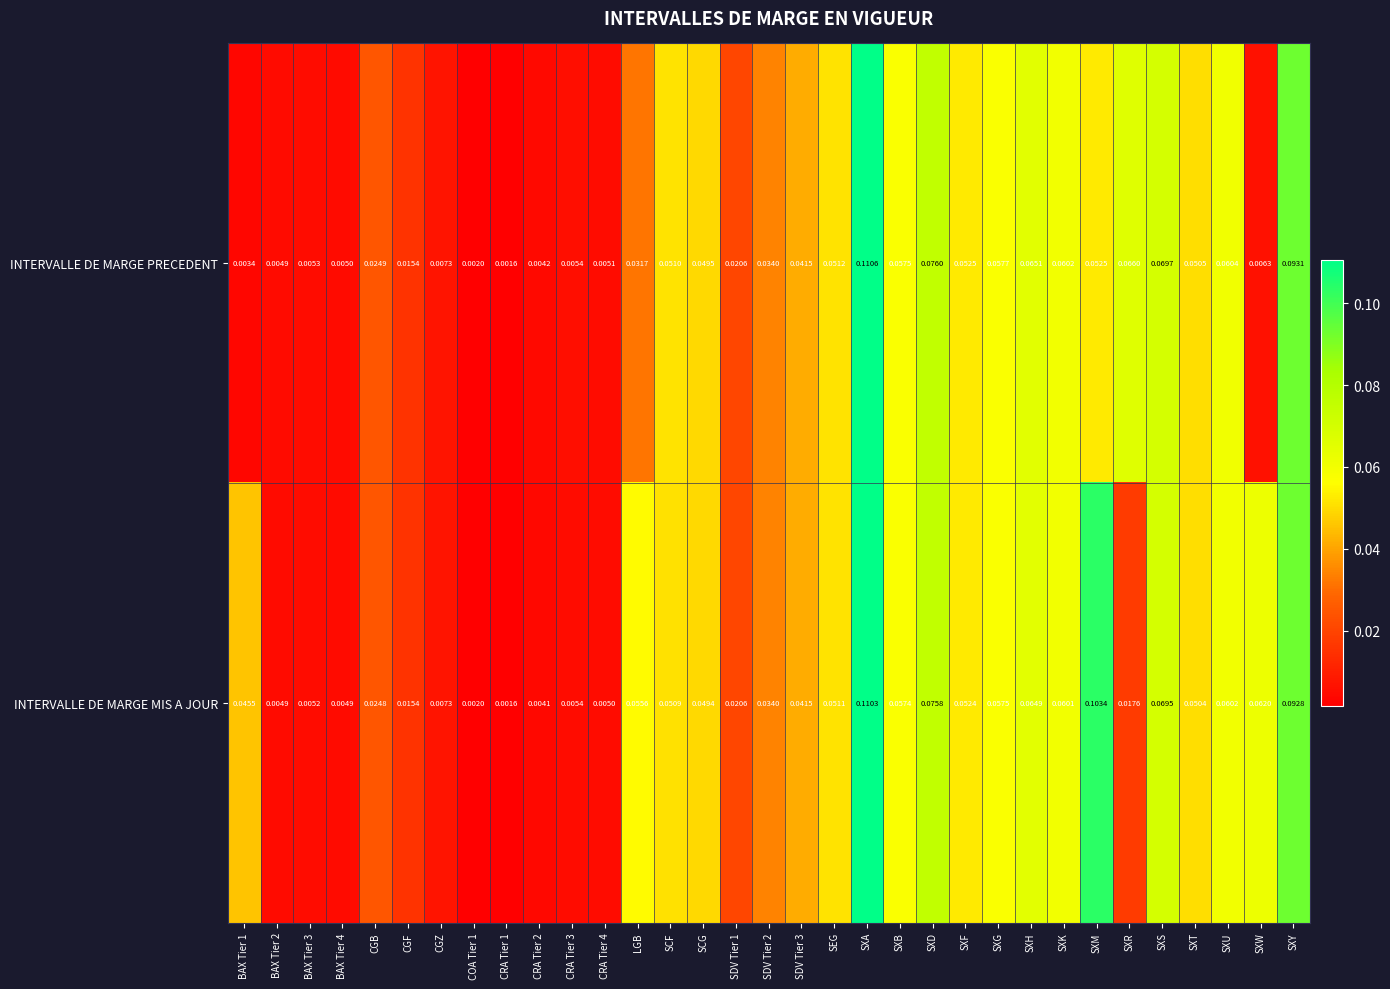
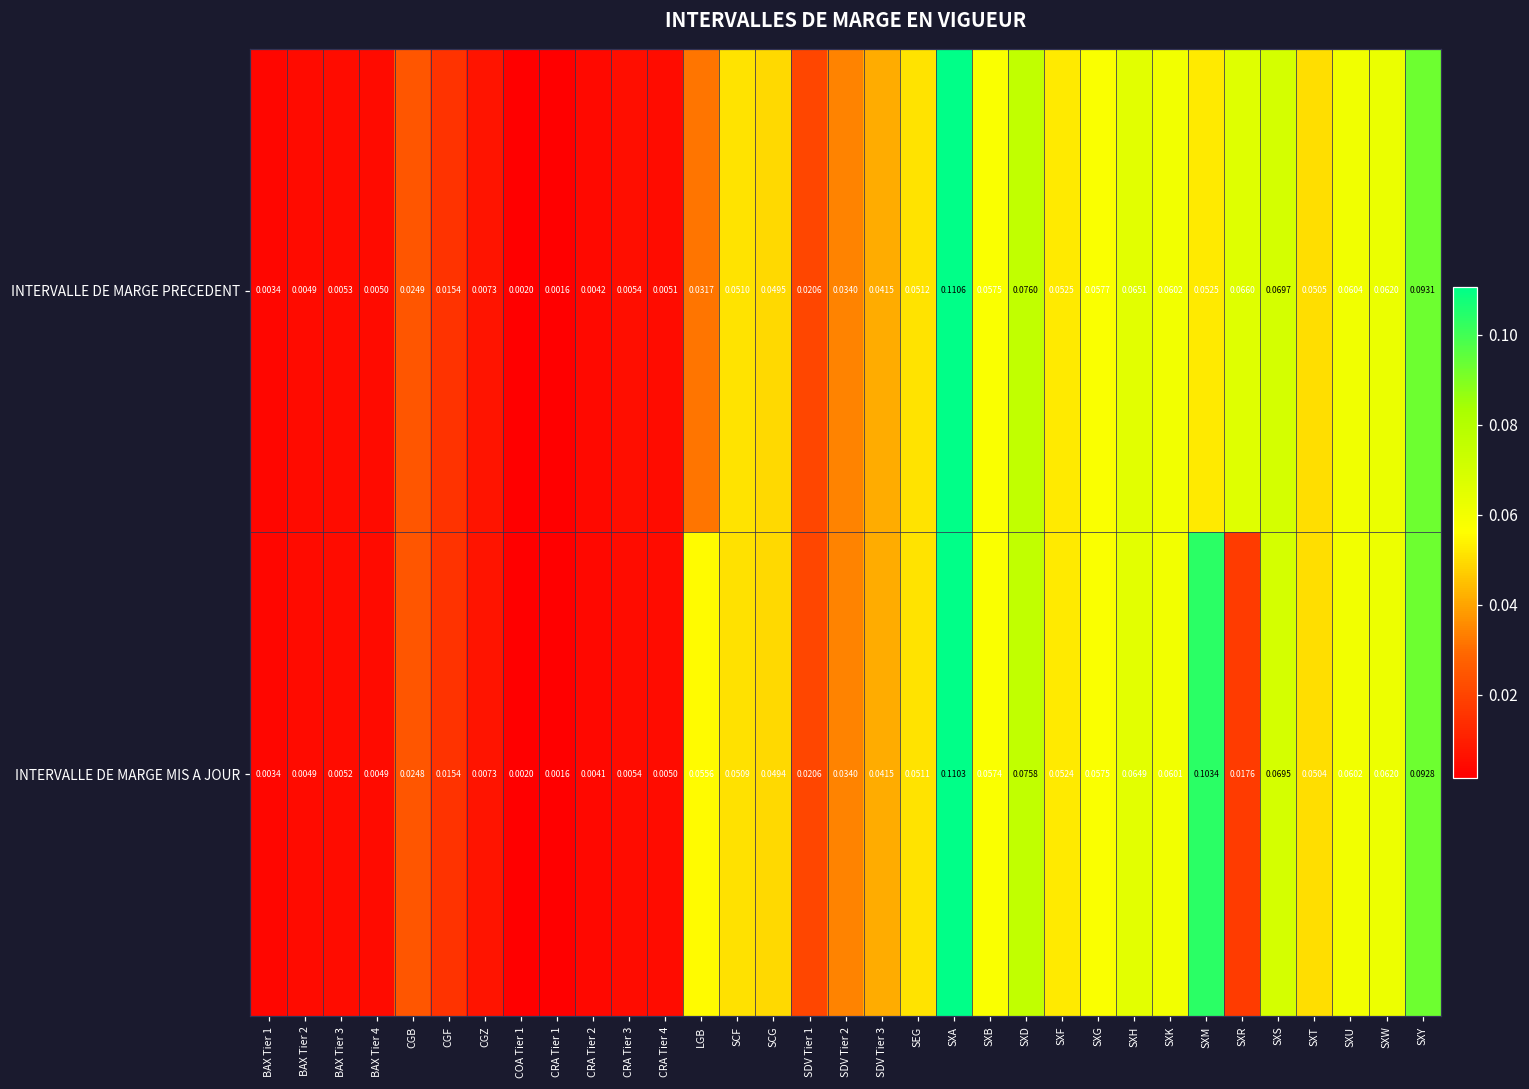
INTERVALLE DE MARGE PRECEDENT, SXW: 0.0063 -> 0.0620
INTERVALLE DE MARGE MIS A JOUR, BAX Tier 1: 0.0455 -> 0.0034
